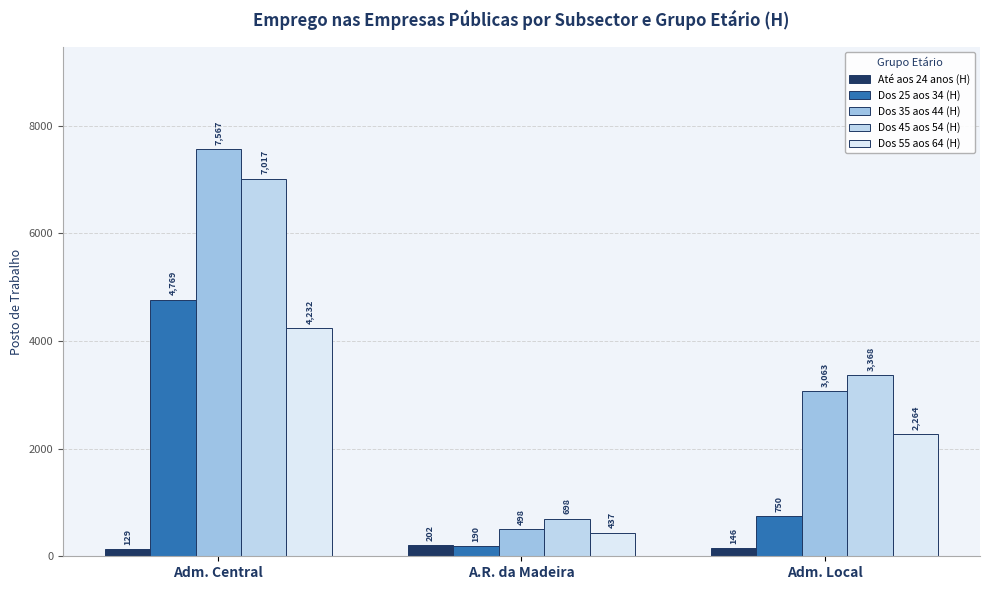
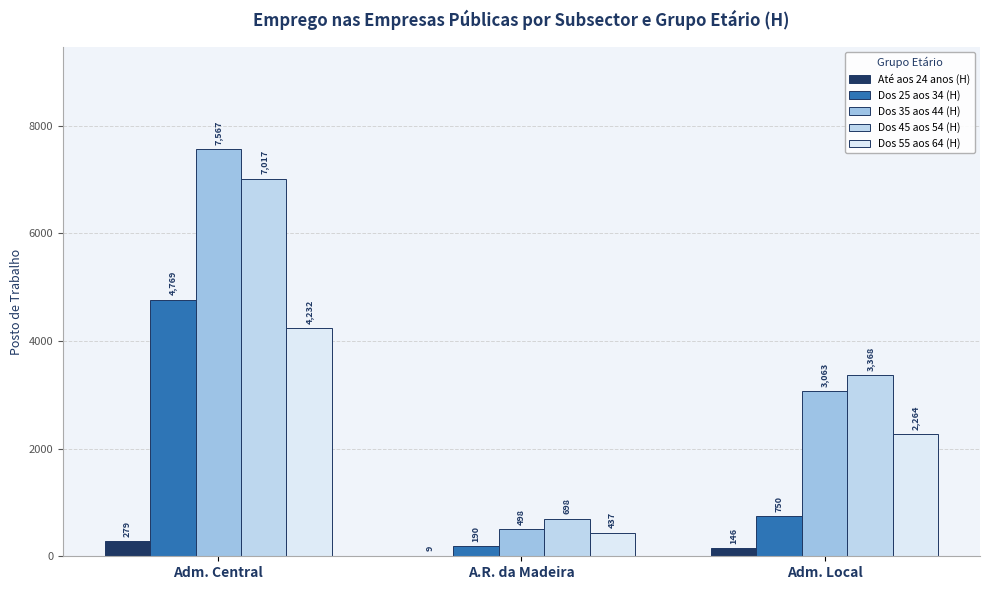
Até aos 24 anos (H), Adm. Central: 129 -> 279
Até aos 24 anos (H), A.R. da Madeira: 202 -> 9
